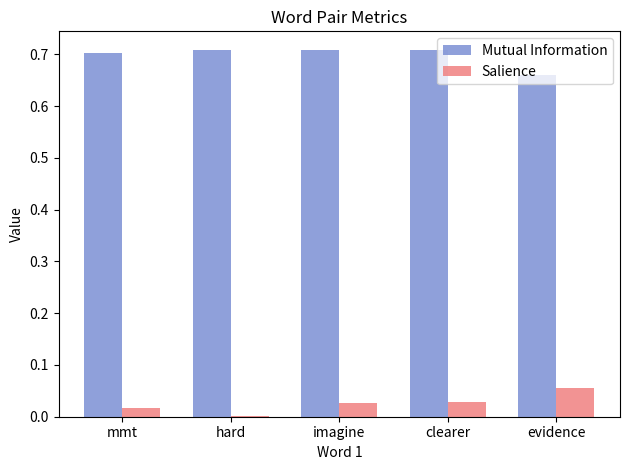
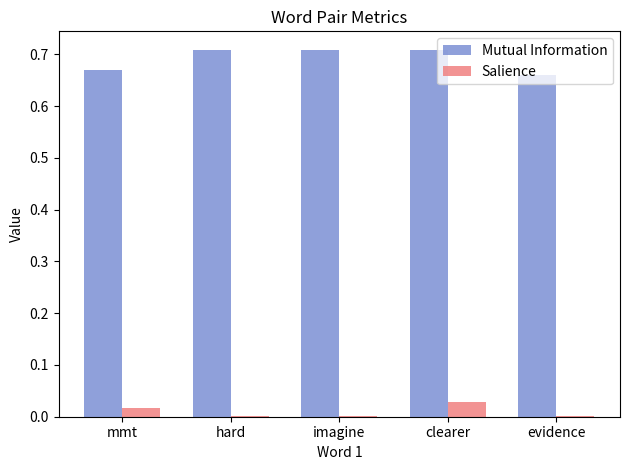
Mutual Information, mmt: 0.70 -> 0.67
Salience, imagine: 0.03 -> 0.00
Salience, evidence: 0.06 -> 0.00
